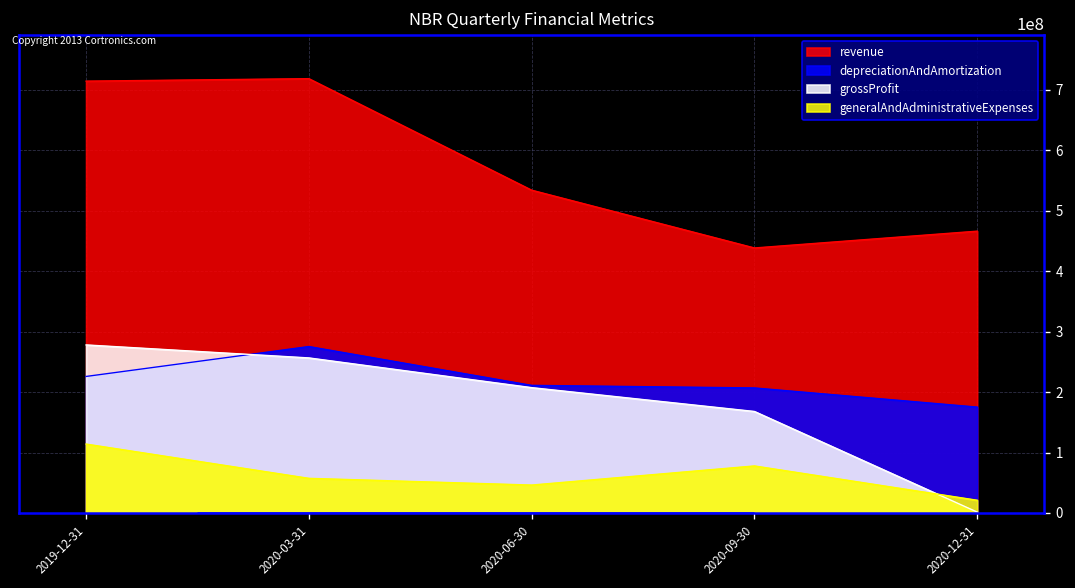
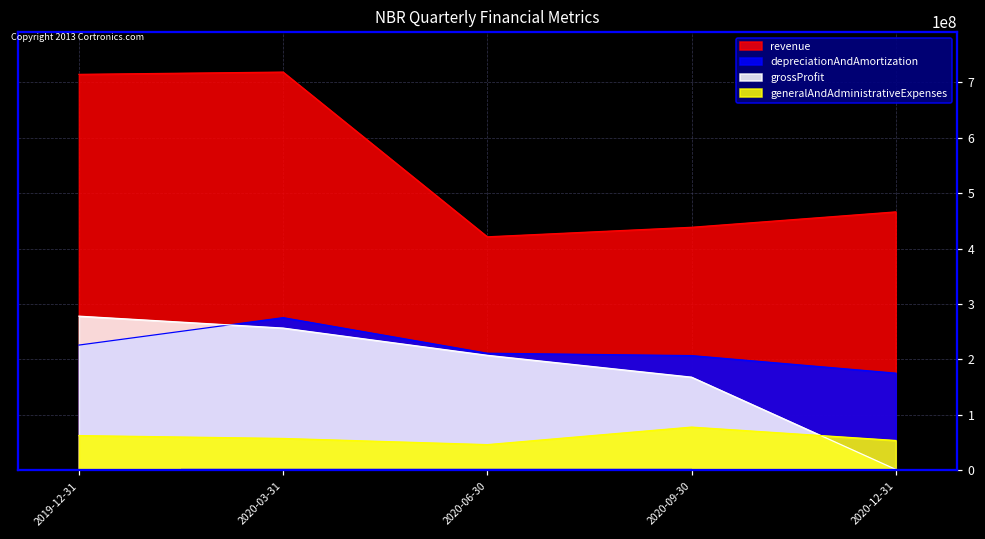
generalAndAdministrativeExpenses, 2019-12-31: 110000000 -> 60000000
revenue, 2020-06-30: 530000000 -> 420000000
generalAndAdministrativeExpenses, 2020-12-31: 20000000 -> 50000000
